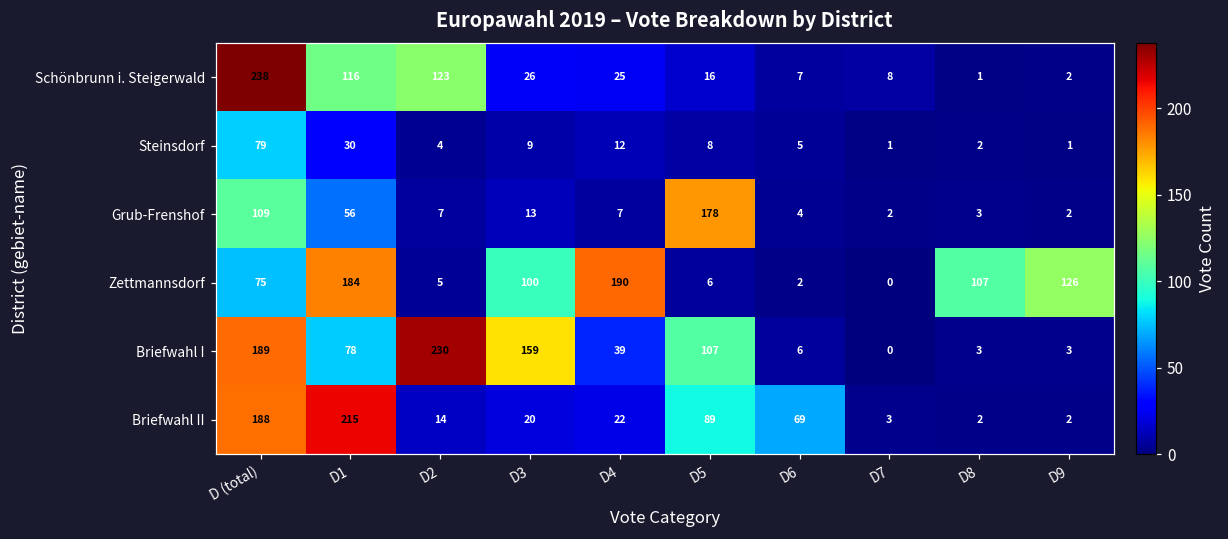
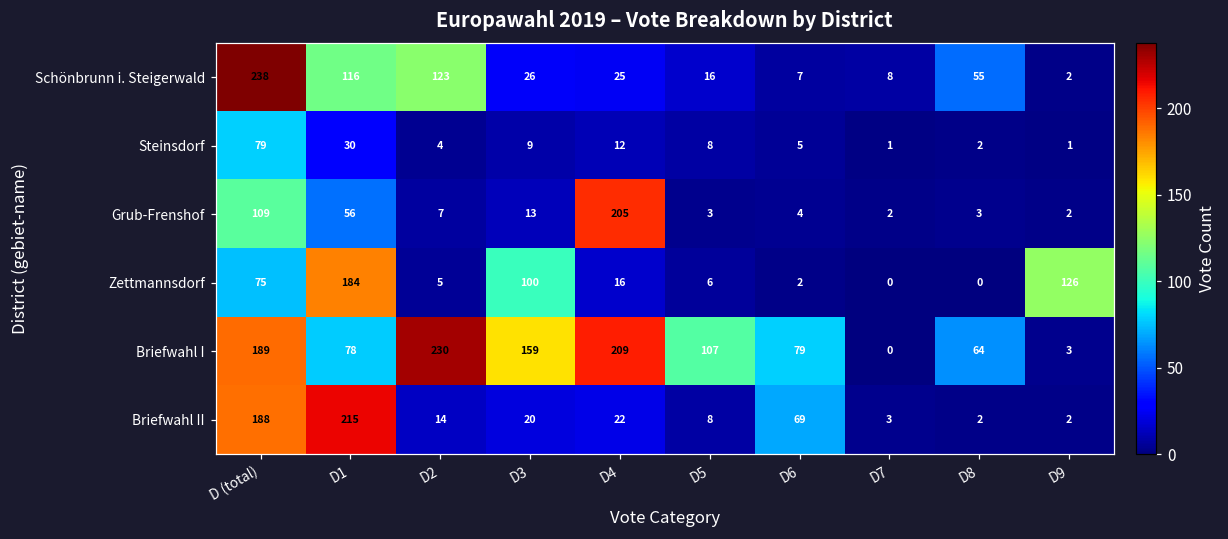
Schönbrunn i. Steigerwald, D8: 1 -> 55
Grub-Frenshof, D4: 7 -> 205
Grub-Frenshof, D5: 178 -> 3
Zettmannsdorf, D4: 190 -> 16
Zettmannsdorf, D8: 107 -> 0
Briefwahl I, D4: 39 -> 209
Briefwahl I, D6: 6 -> 79
Briefwahl I, D8: 3 -> 64
Briefwahl II, D5: 89 -> 8
